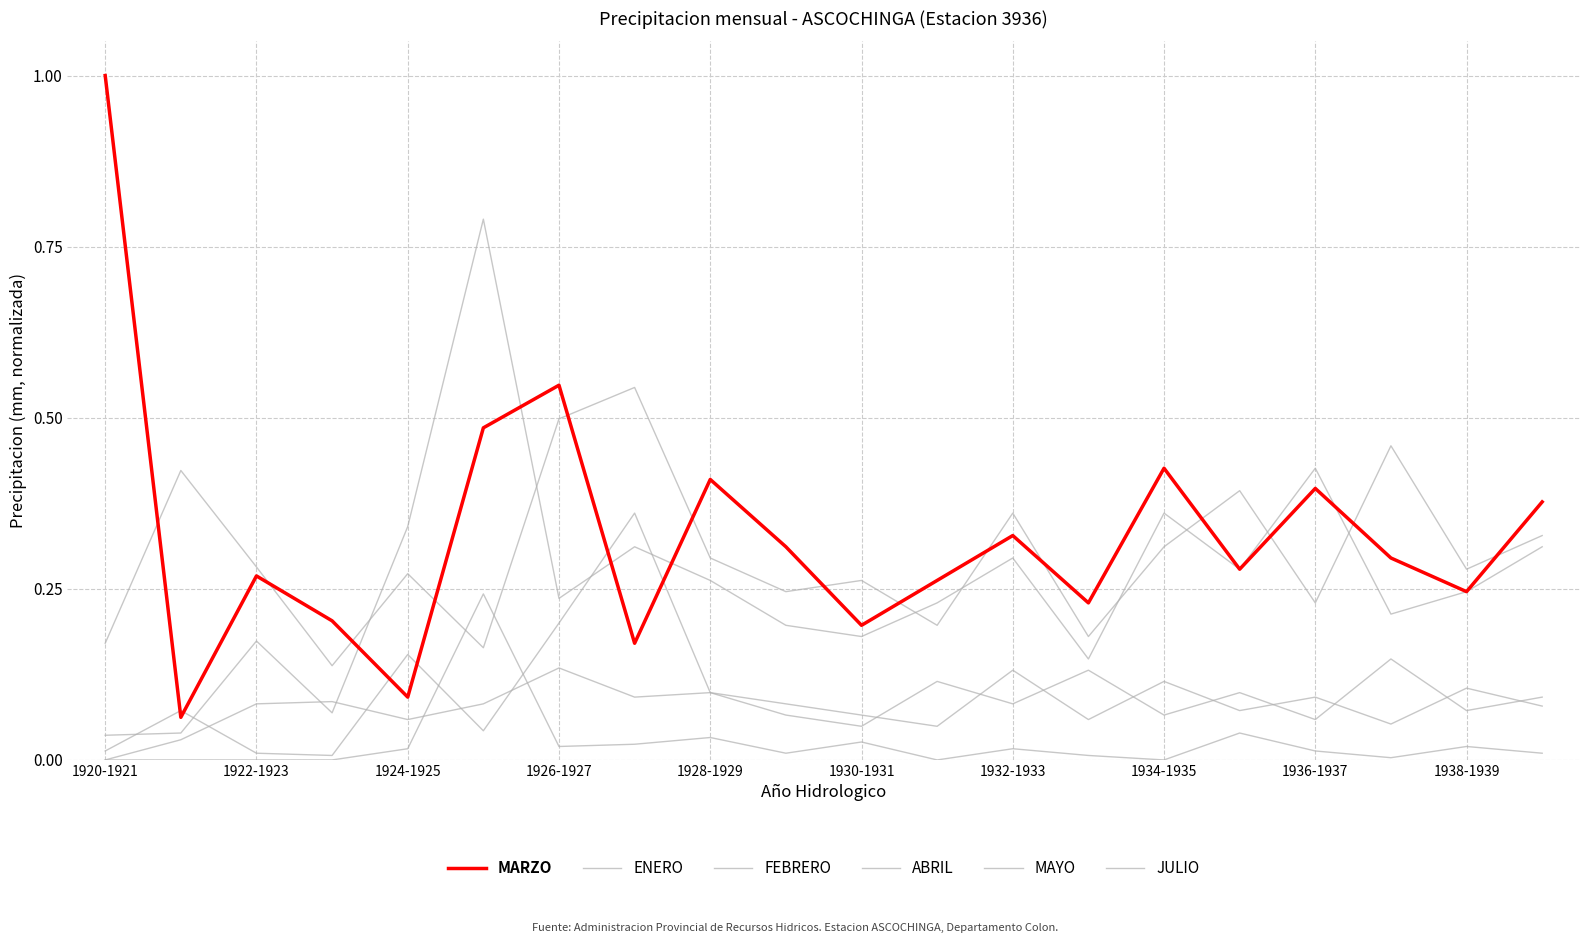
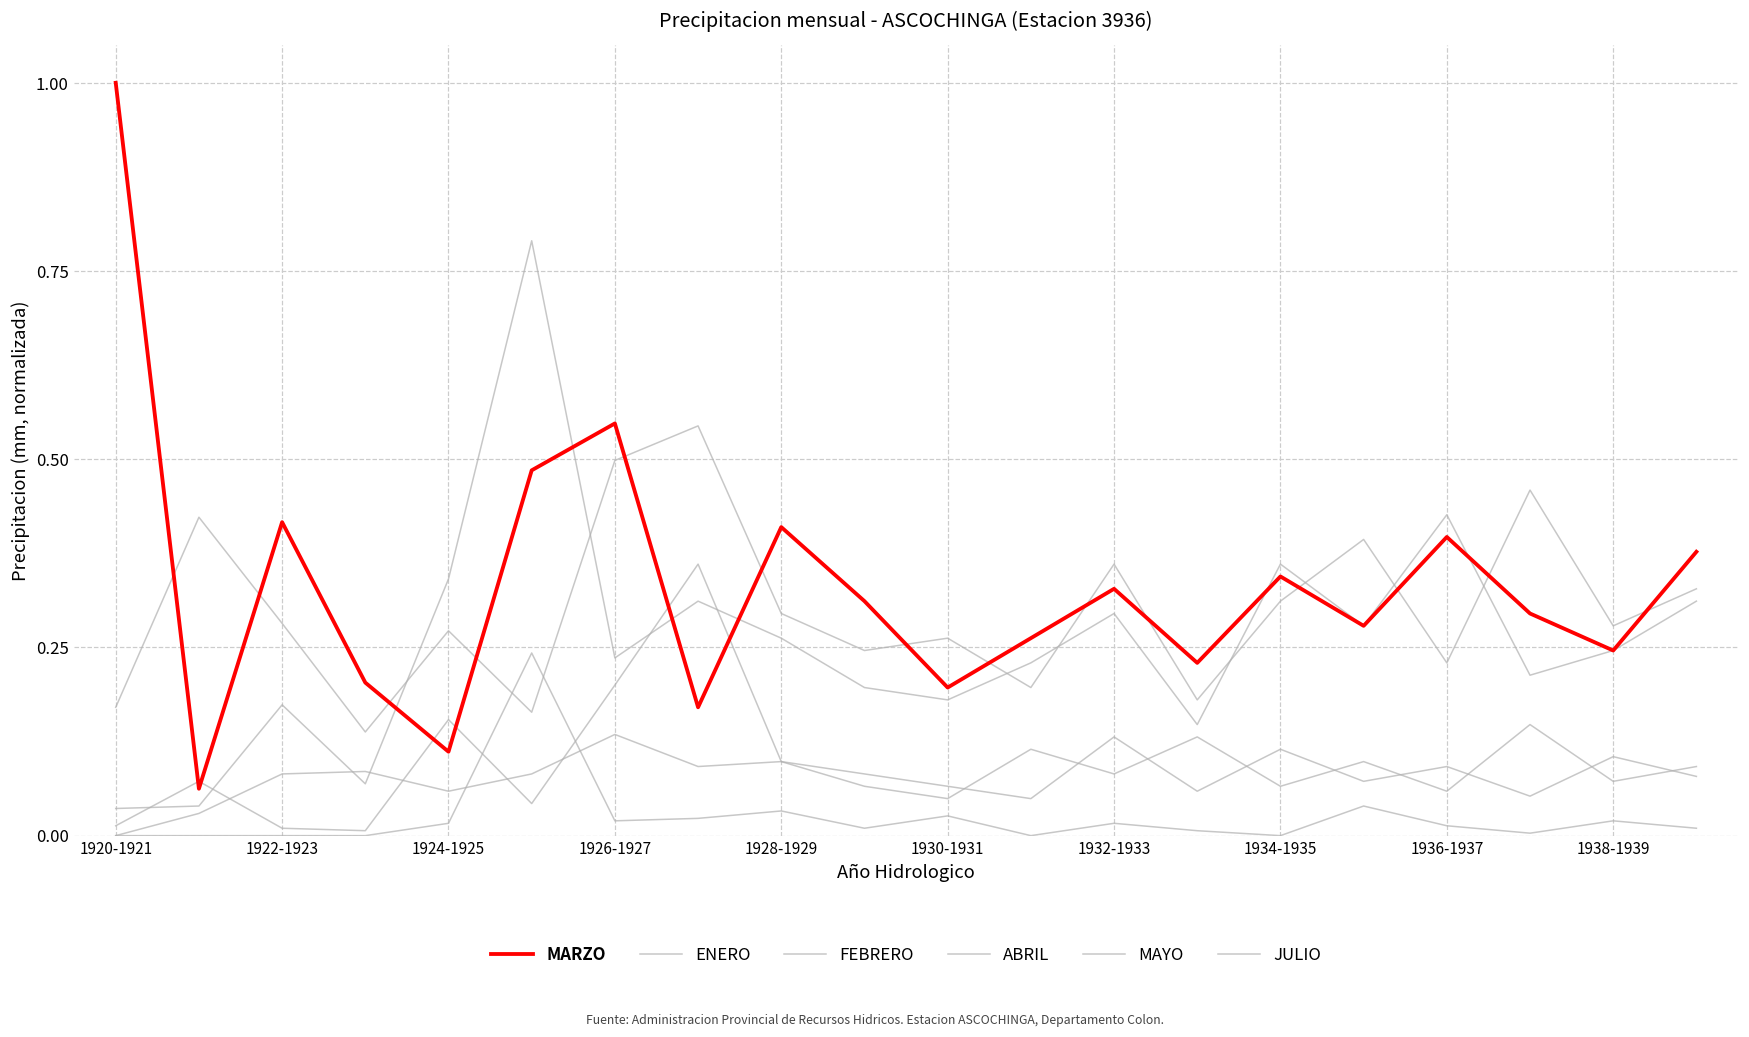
MARZO, 1922-1923: 0.27 -> 0.42
MARZO, 1924-1925: 0.09 -> 0.11
MARZO, 1934-1935: 0.43 -> 0.34
